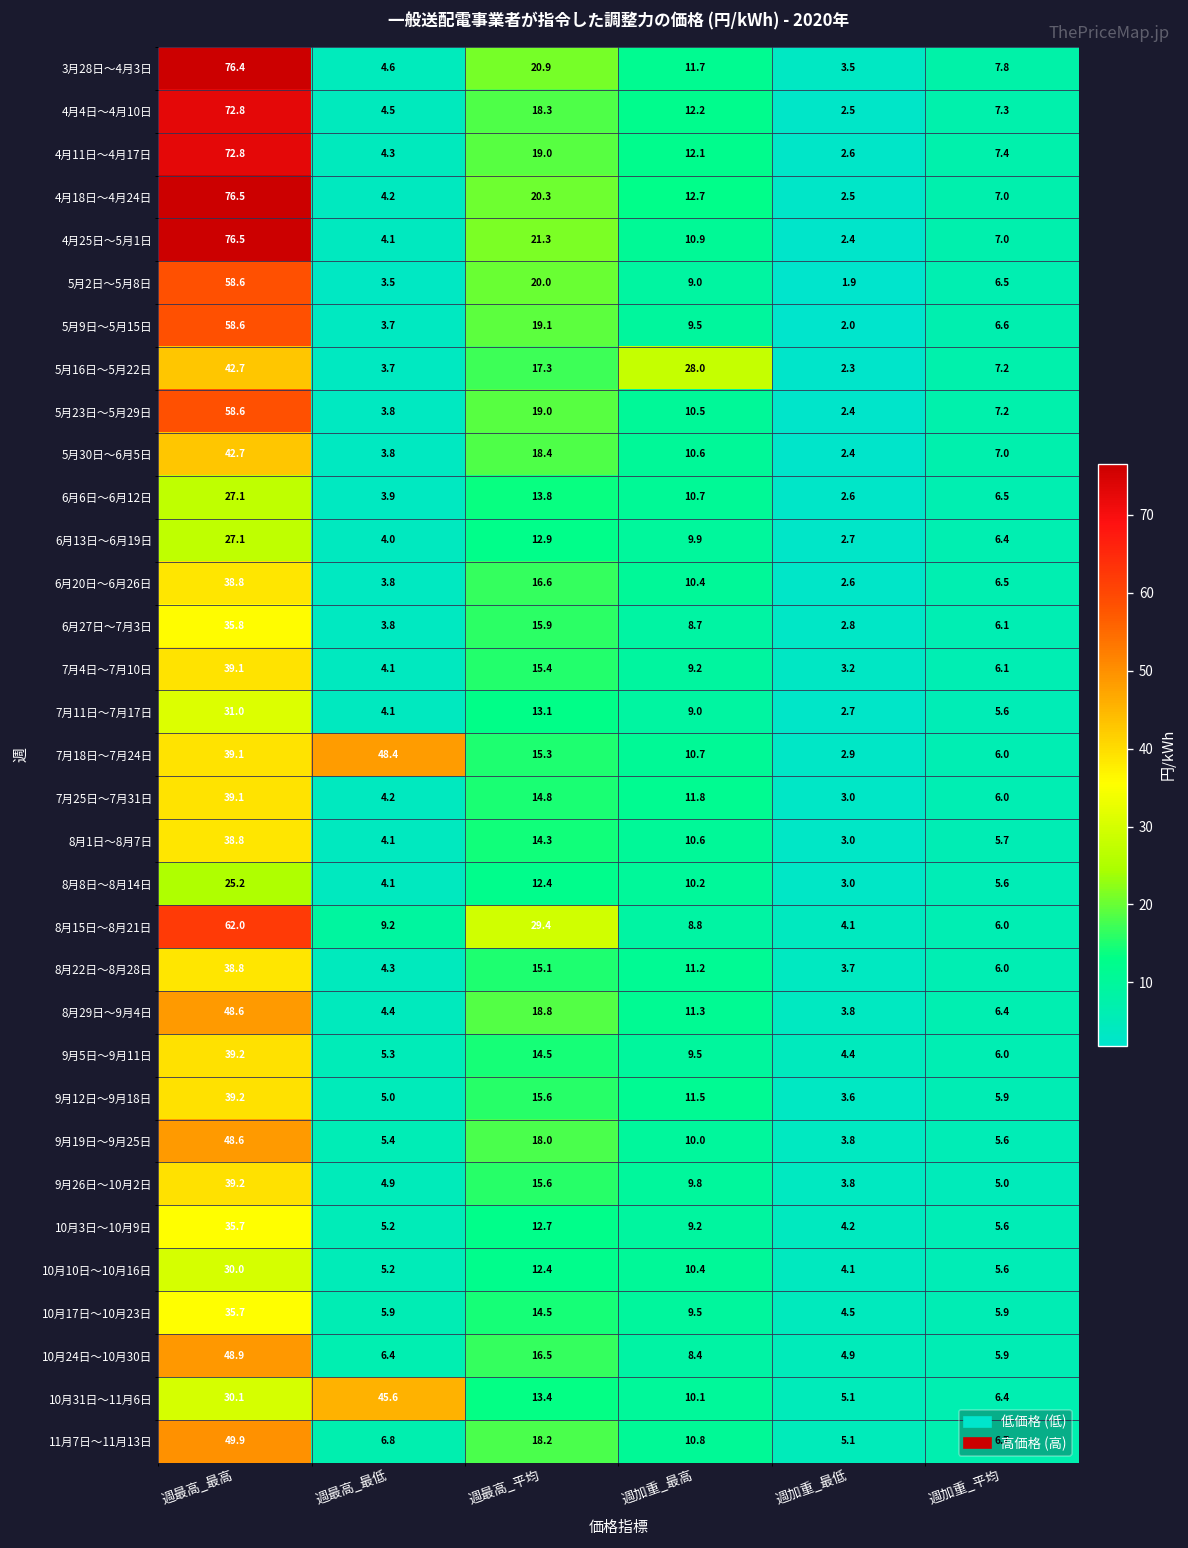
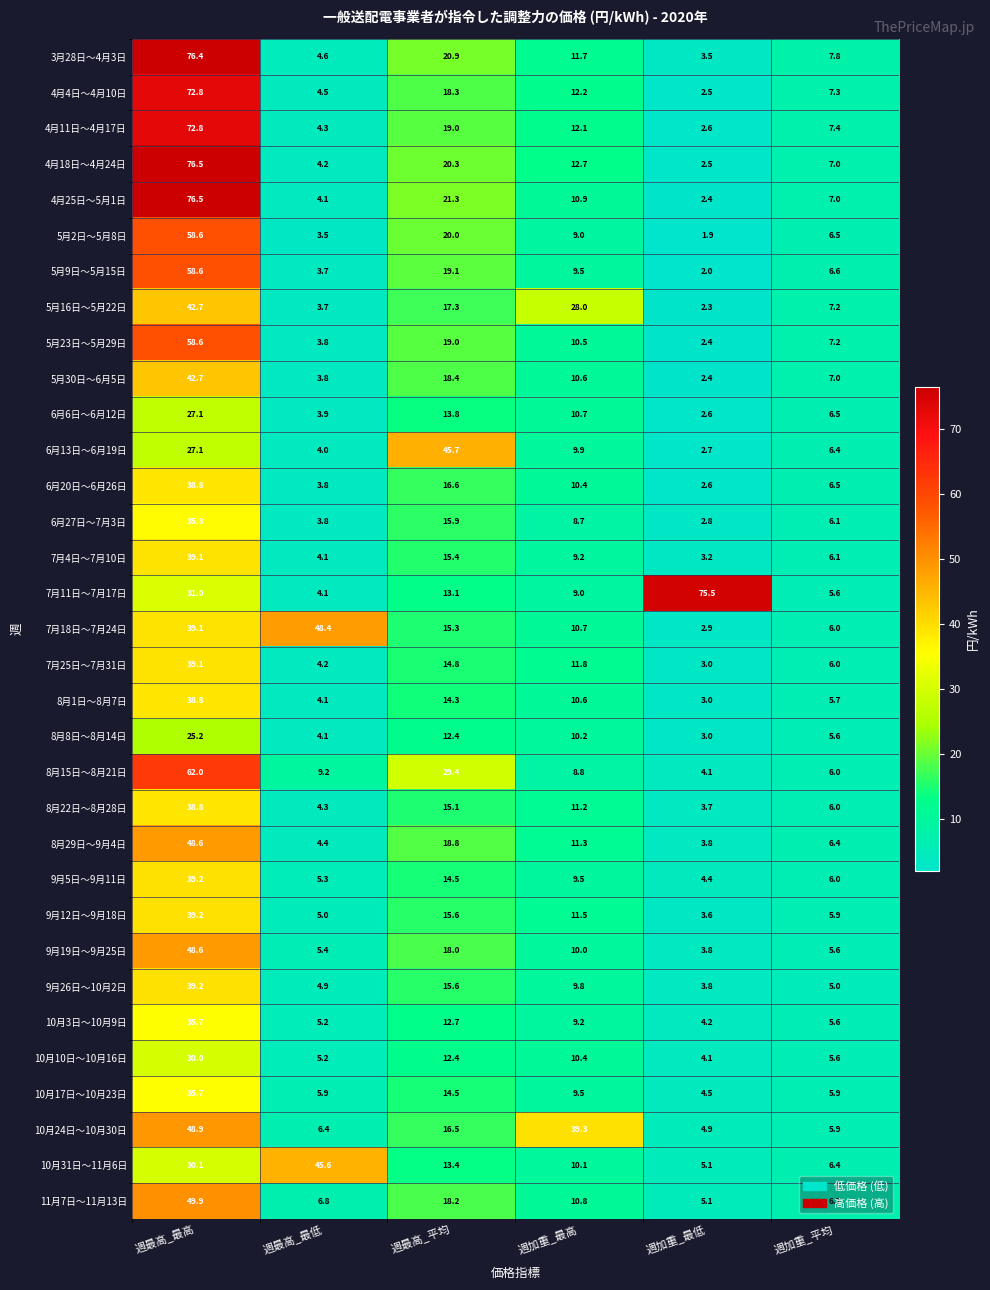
6月13日～6月19日, 週最高_平均: 12.9 -> 45.7
7月11日～7月17日, 週加重_最低: 2.7 -> 75.5
10月24日～10月30日, 週加重_最高: 8.4 -> 39.3
